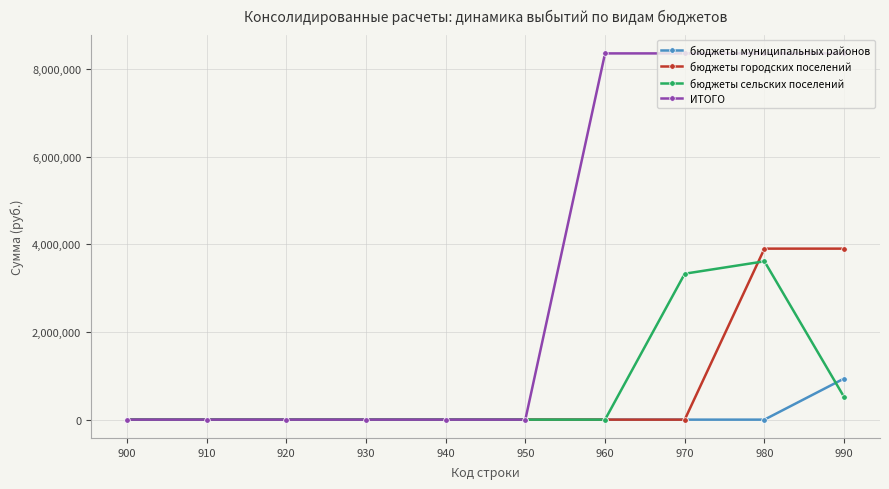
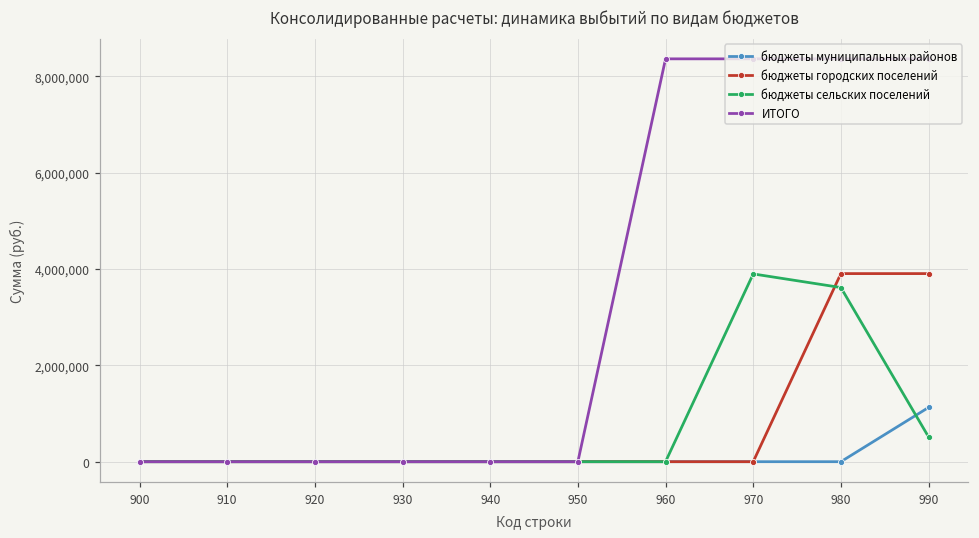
бюджеты сельских поселений, 970: 3,300,000 -> 3,900,000
бюджеты муниципальных районов, 990: 900,000 -> 1,100,000
